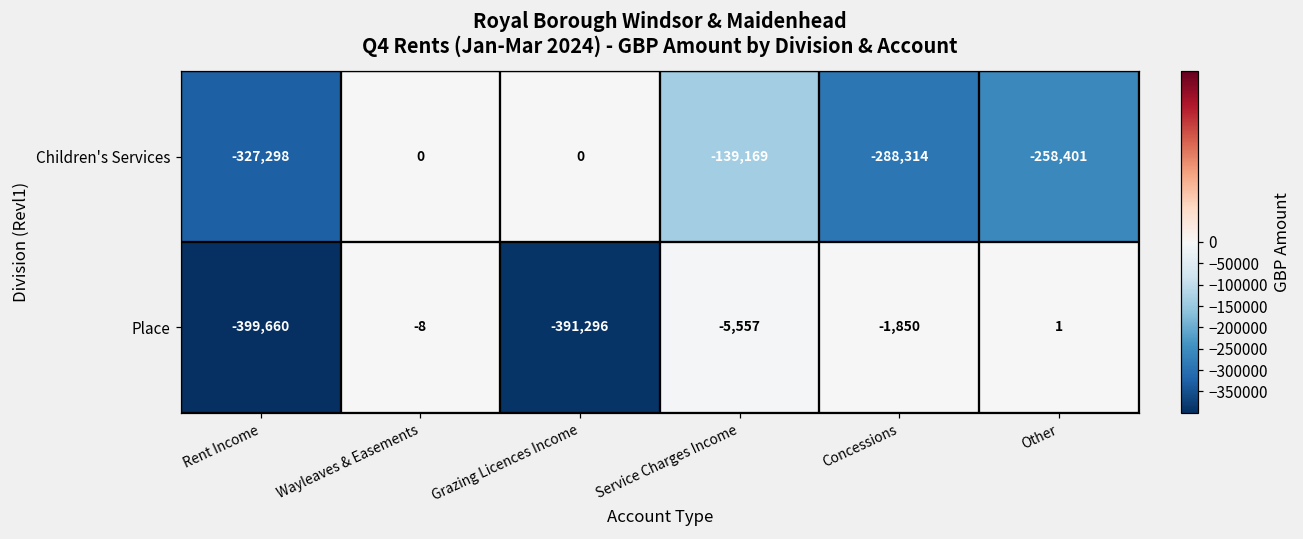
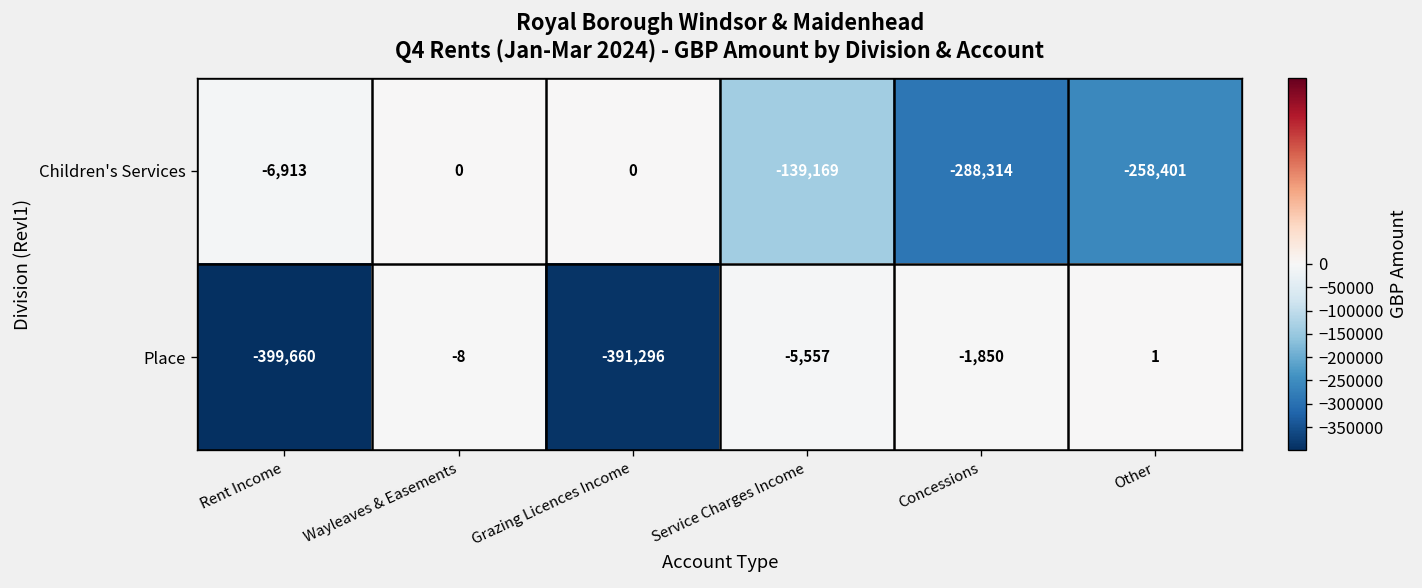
Children's Services, Rent Income: -327,298 -> -6,913
